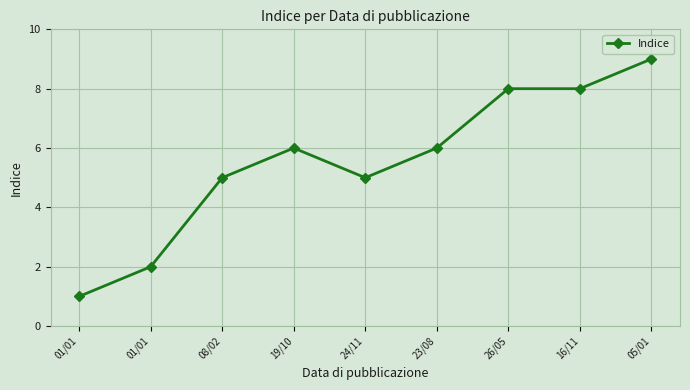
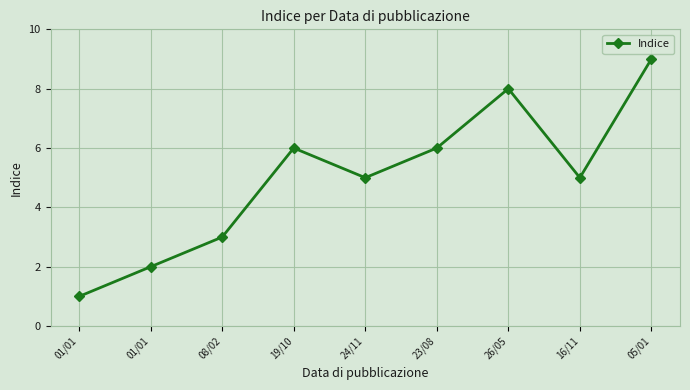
08/02: 5 -> 3
16/11: 8 -> 5
